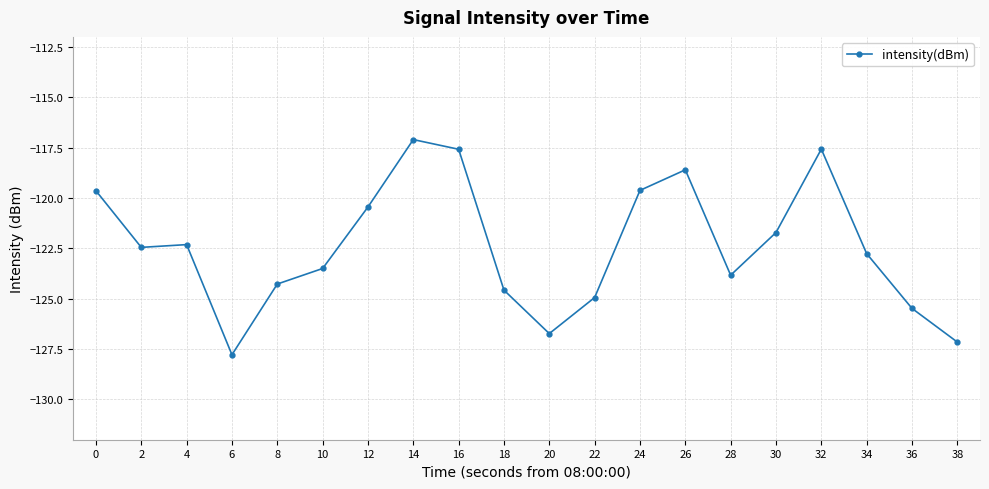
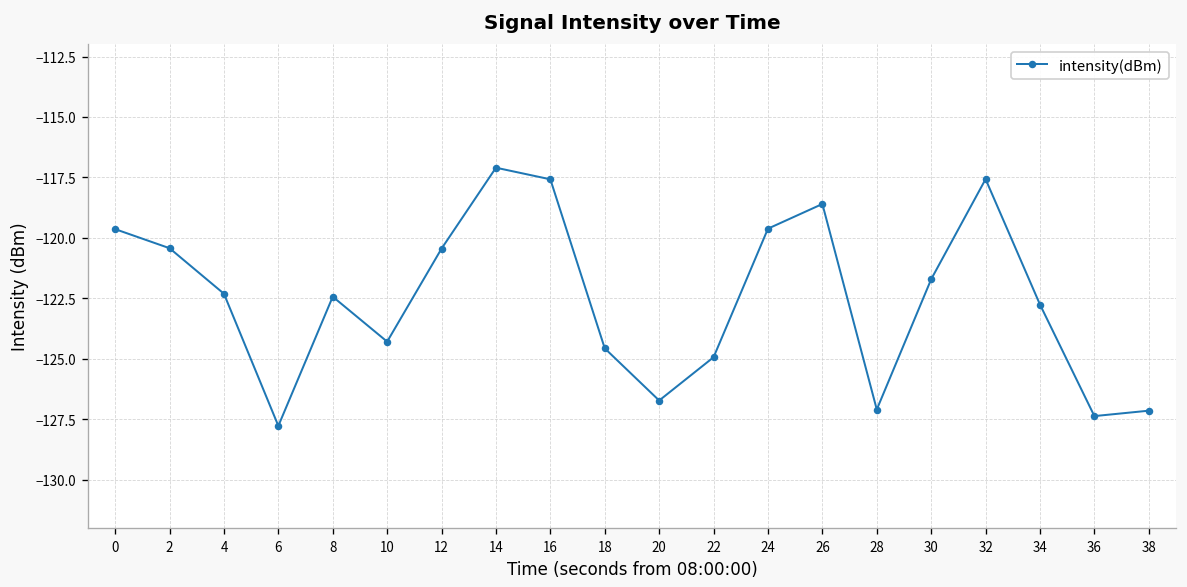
2: -122.5 -> -120.4
8: -124.3 -> -122.4
10: -123.5 -> -124.3
28: -123.8 -> -127.1
36: -125.5 -> -127.4
